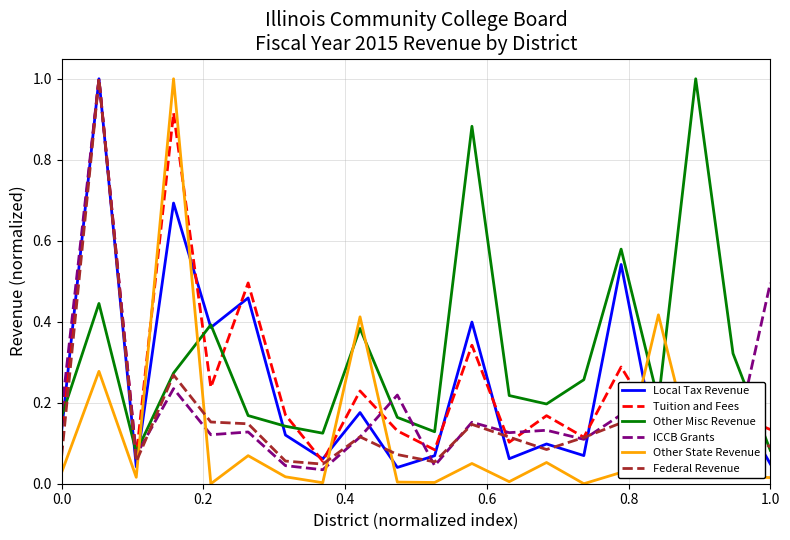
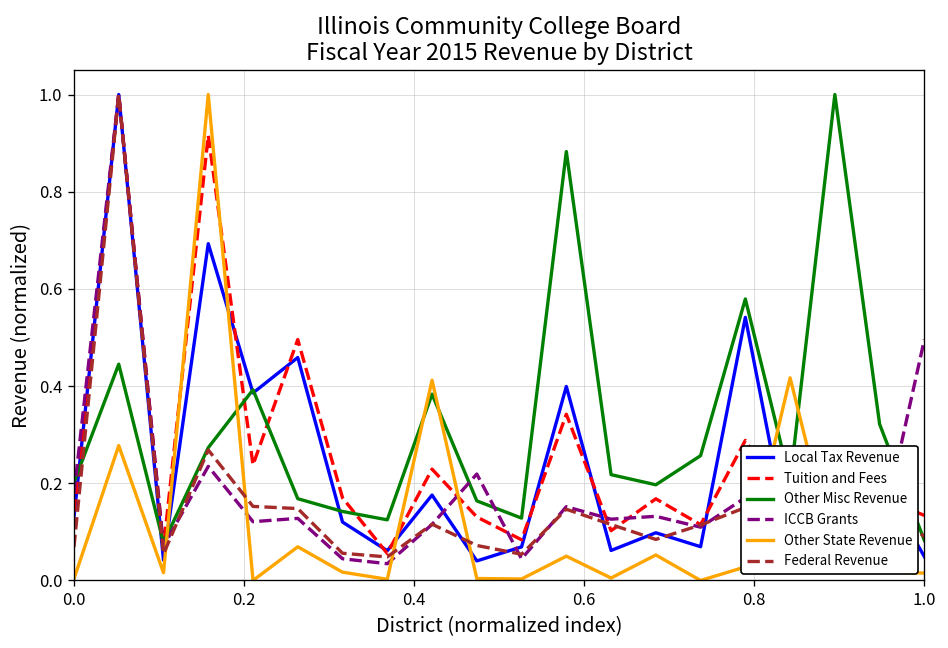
Other Misc Revenue, 0.0: 0.17 -> 0.20
Other State Revenue, 0.0: 0.03 -> 0.00
